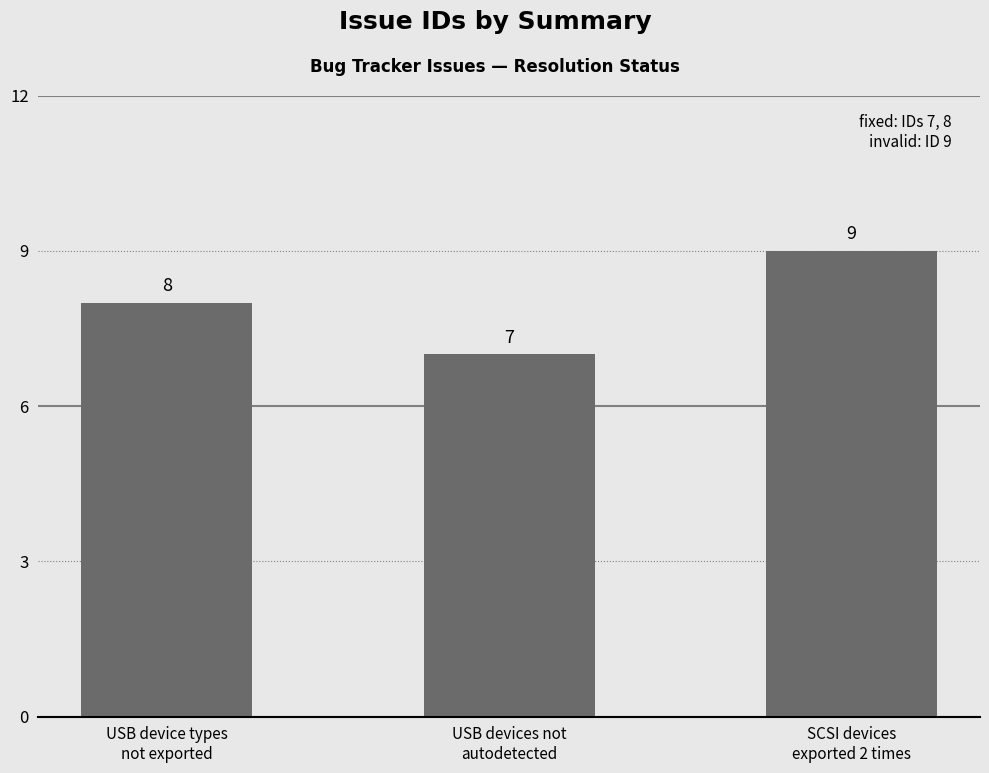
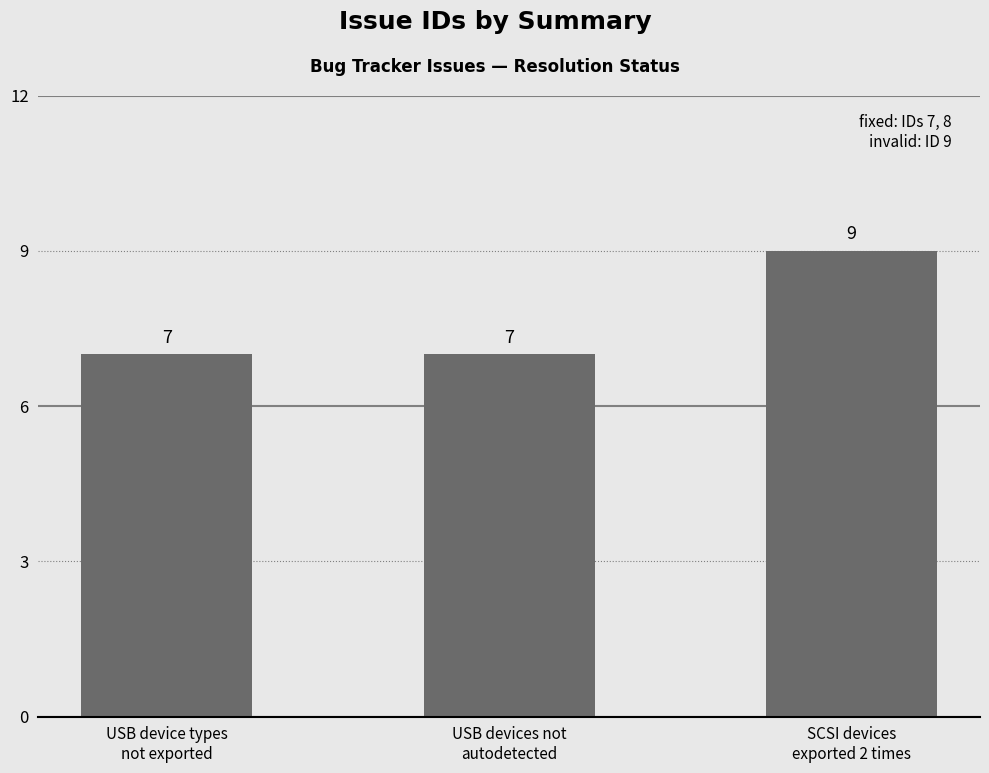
USB device types not exported: 8 -> 7
